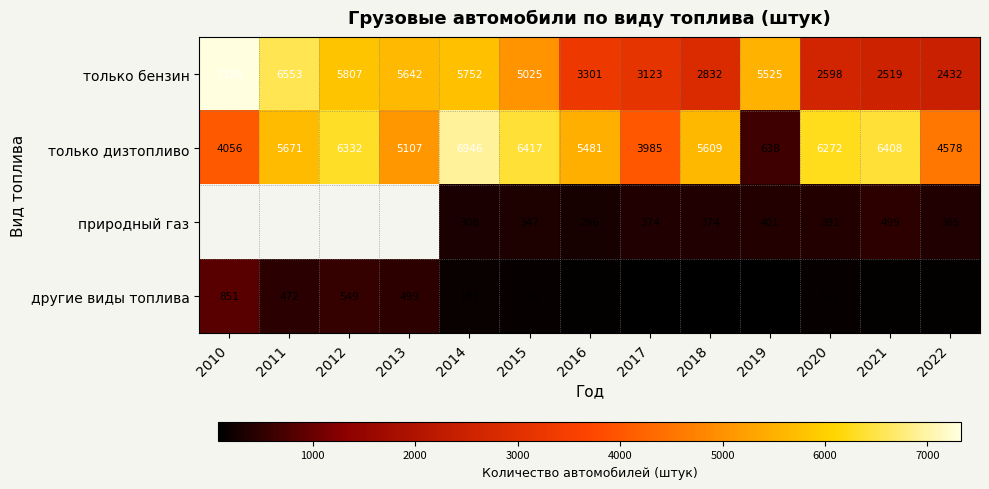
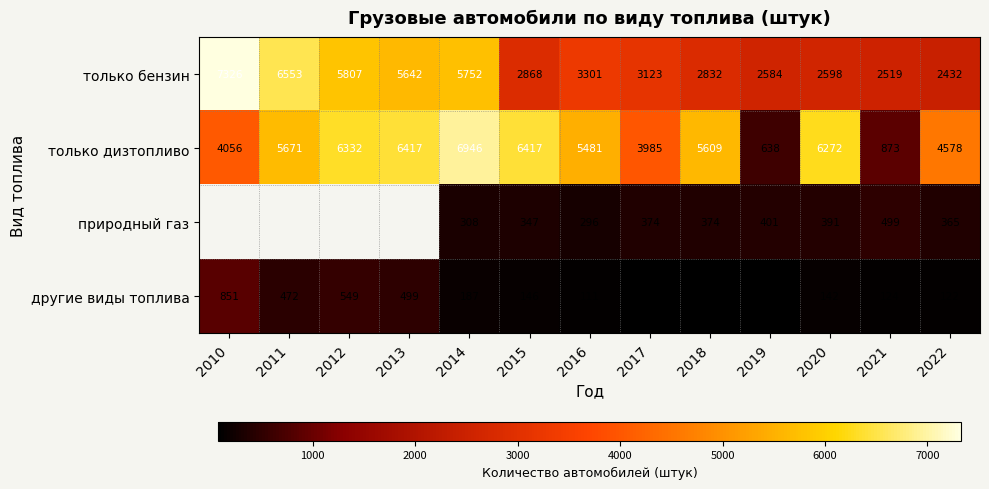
только бензин, 2015: 5025 -> 2868
только бензин, 2019: 5525 -> 2584
только дизтопливо, 2013: 5107 -> 6417
только дизтопливо, 2021: 6408 -> 873
